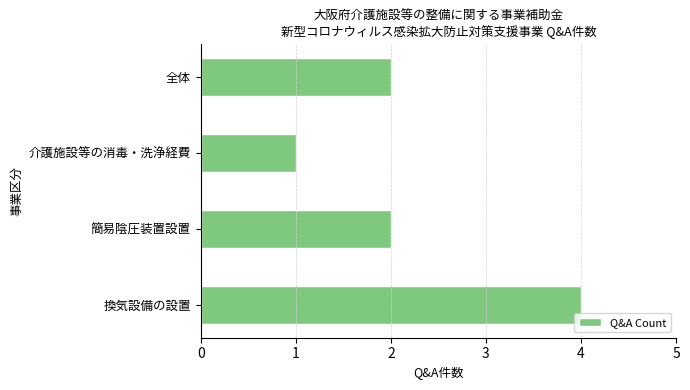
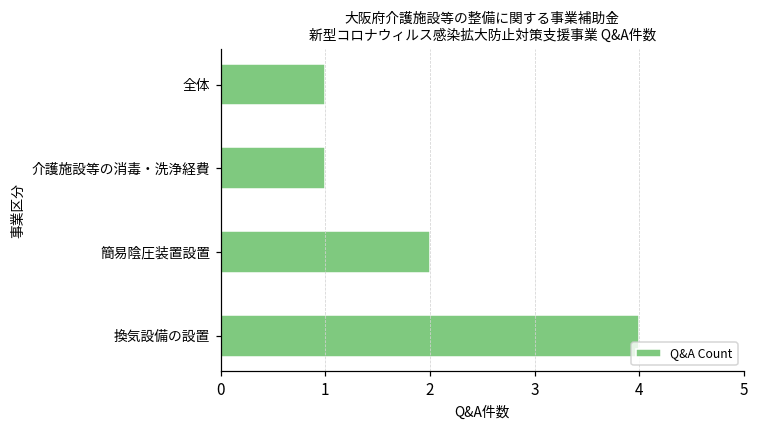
全体: 2 -> 1
